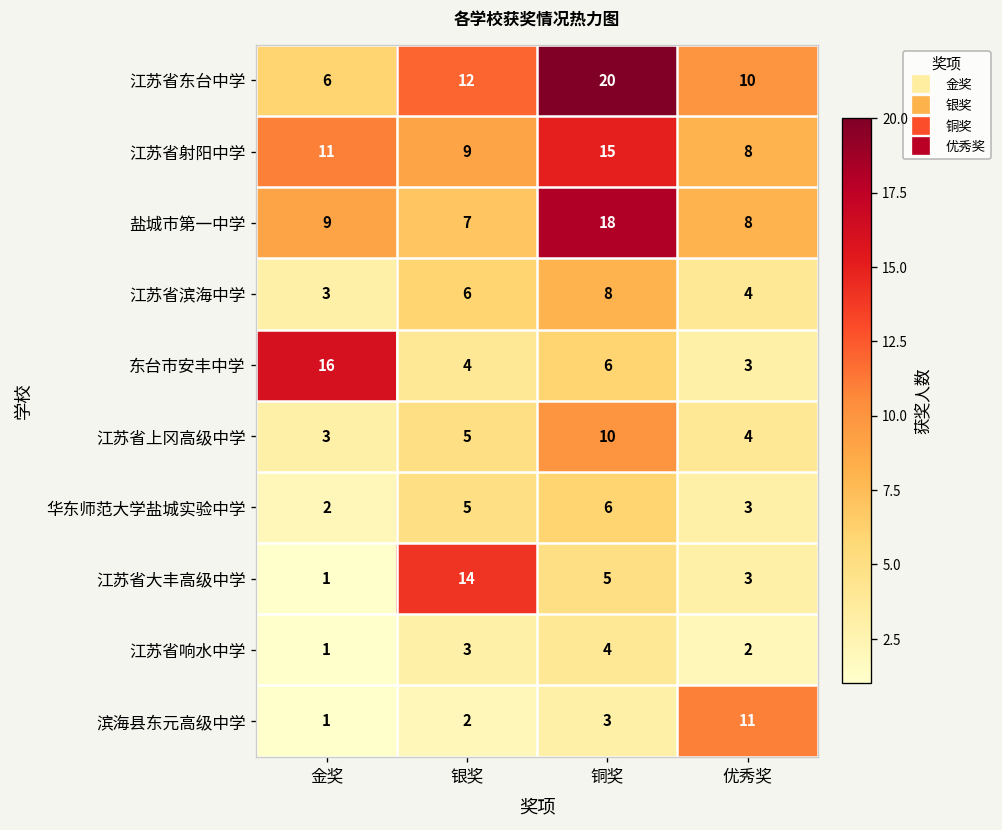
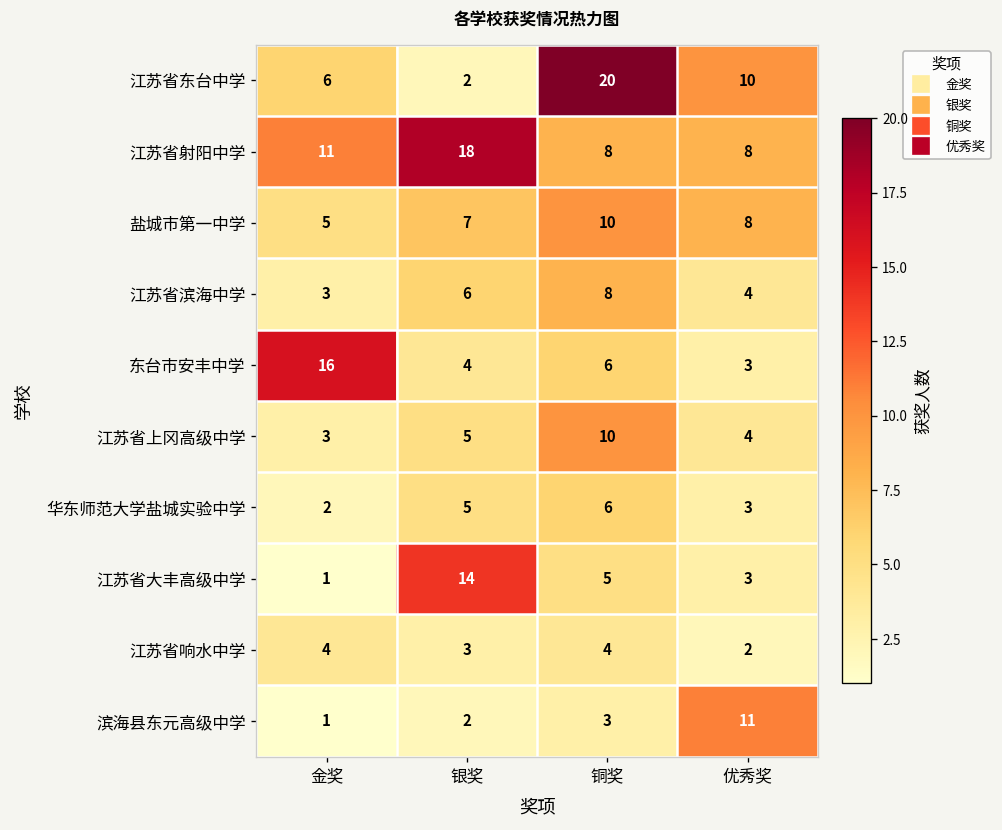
江苏省东台中学, 银奖: 12 -> 2
江苏省射阳中学, 银奖: 9 -> 18
江苏省射阳中学, 铜奖: 15 -> 8
盐城市第一中学, 金奖: 9 -> 5
盐城市第一中学, 铜奖: 18 -> 10
江苏省响水中学, 金奖: 1 -> 4
